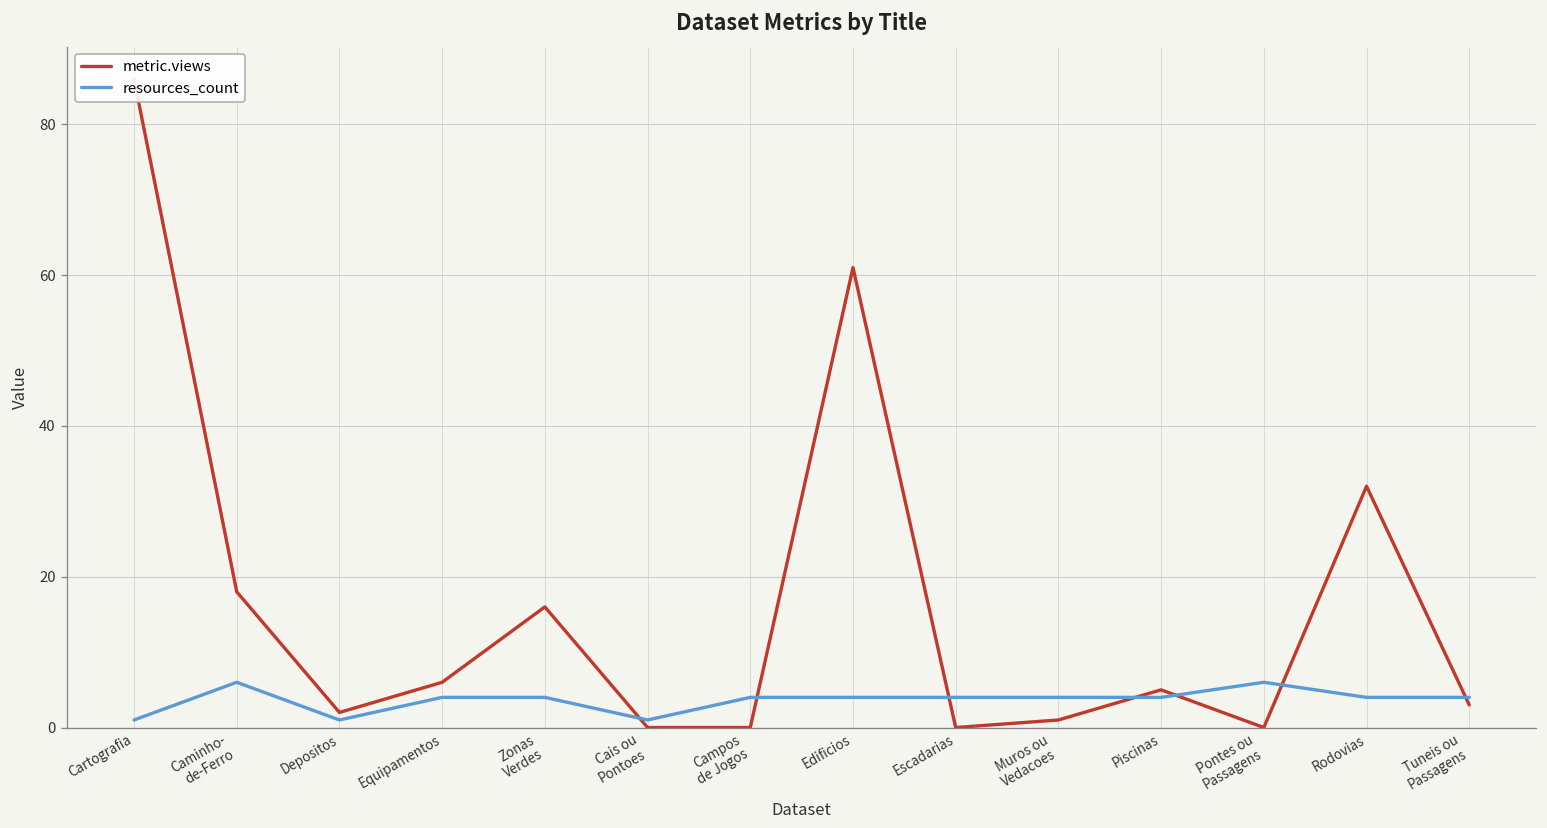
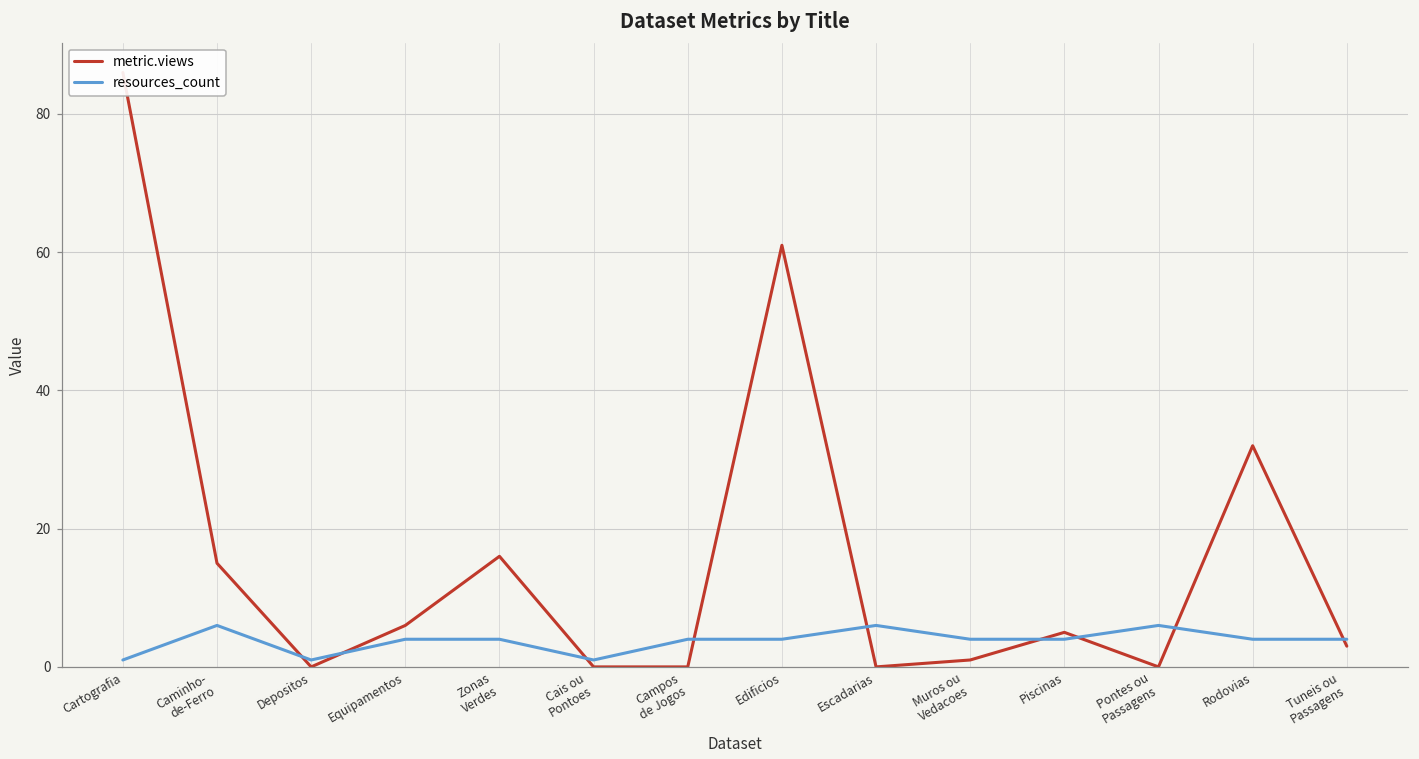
metric.views, Caminho- de-Ferro: 18 -> 15
metric.views, Depositos: 2 -> 0
resources_count, Escadarias: 4 -> 6
